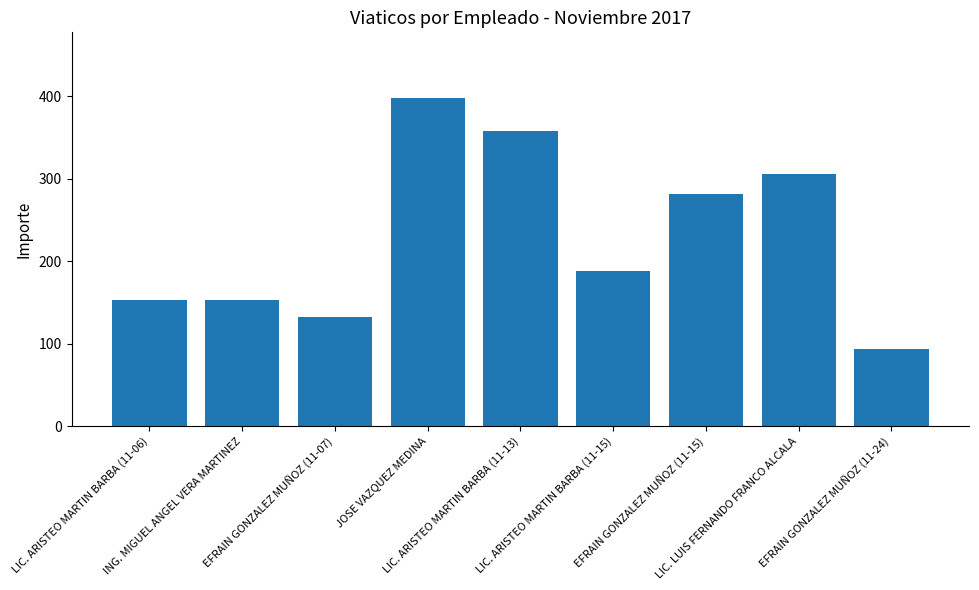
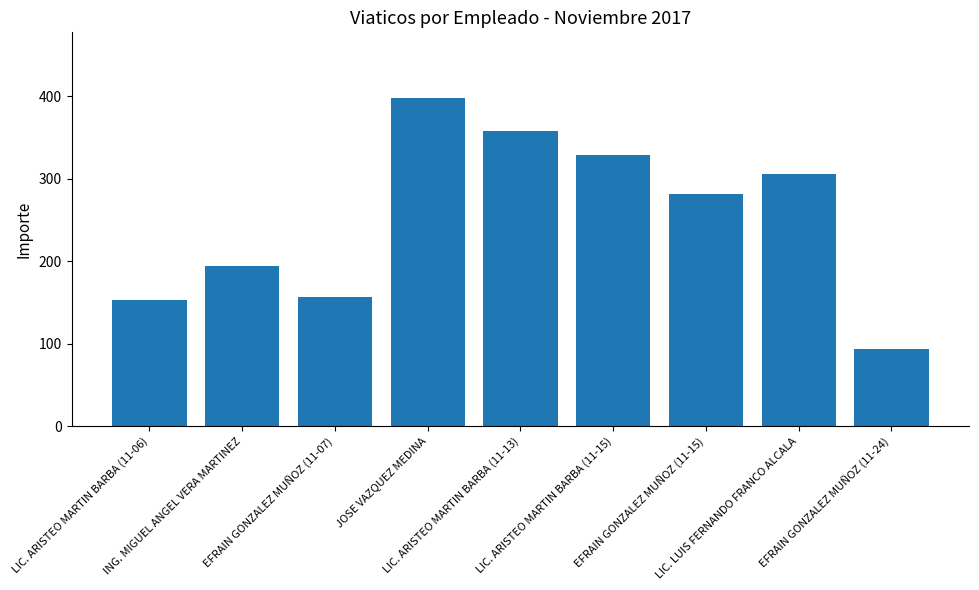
ING. MIGUEL ANGEL VERA MARTINEZ: 150 -> 190
EFRAIN GONZALEZ MUÑOZ (11-07): 130 -> 160
LIC. ARISTEO MARTIN BARBA (11-15): 190 -> 330
